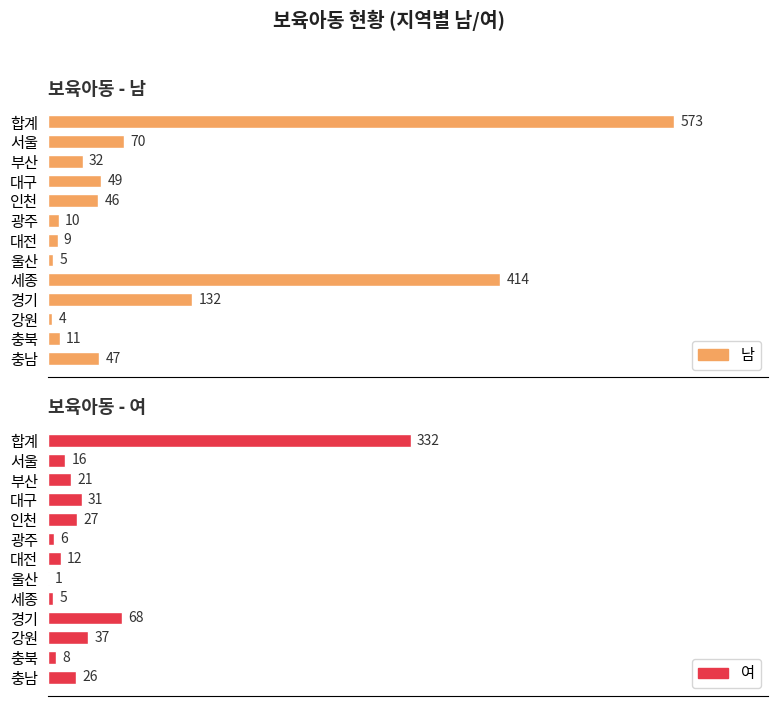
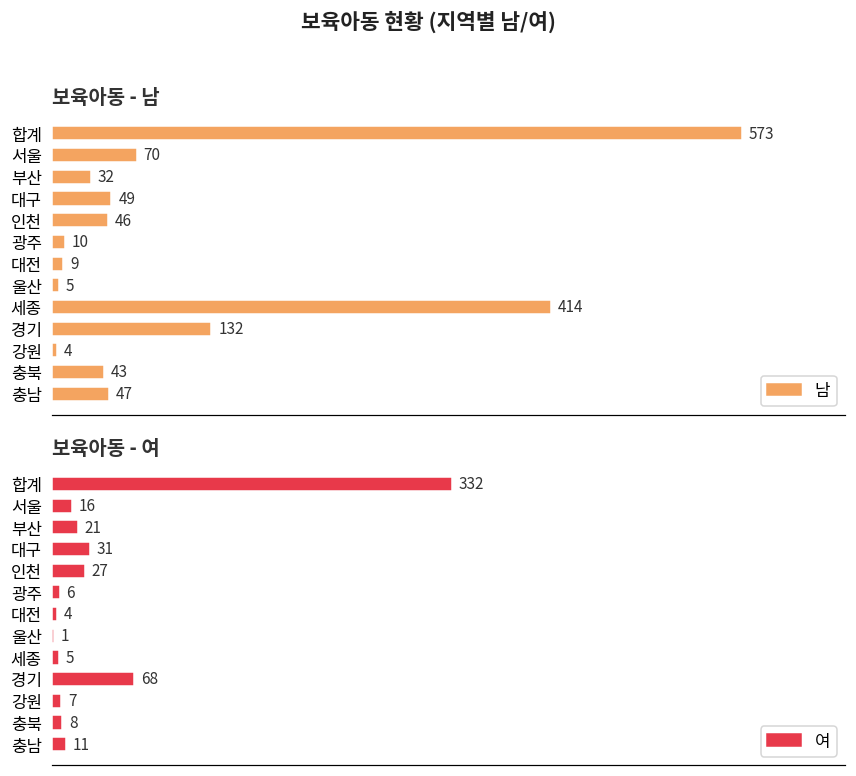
보육아동 - 남, 충북: 11 -> 43
보육아동 - 여, 대전: 12 -> 4
보육아동 - 여, 강원: 37 -> 7
보육아동 - 여, 충남: 26 -> 11
